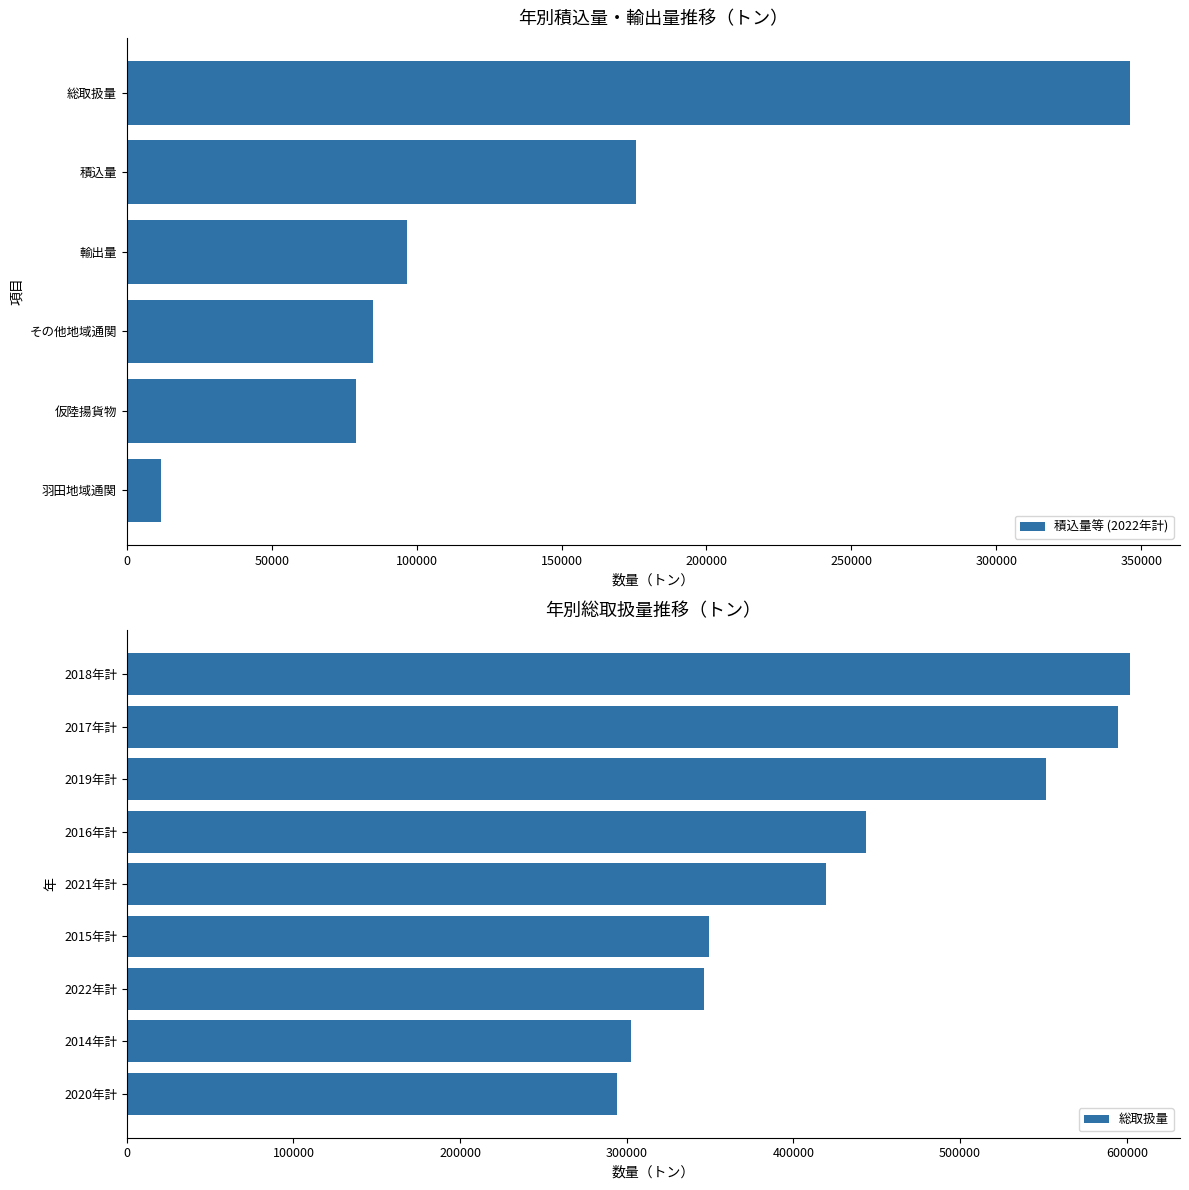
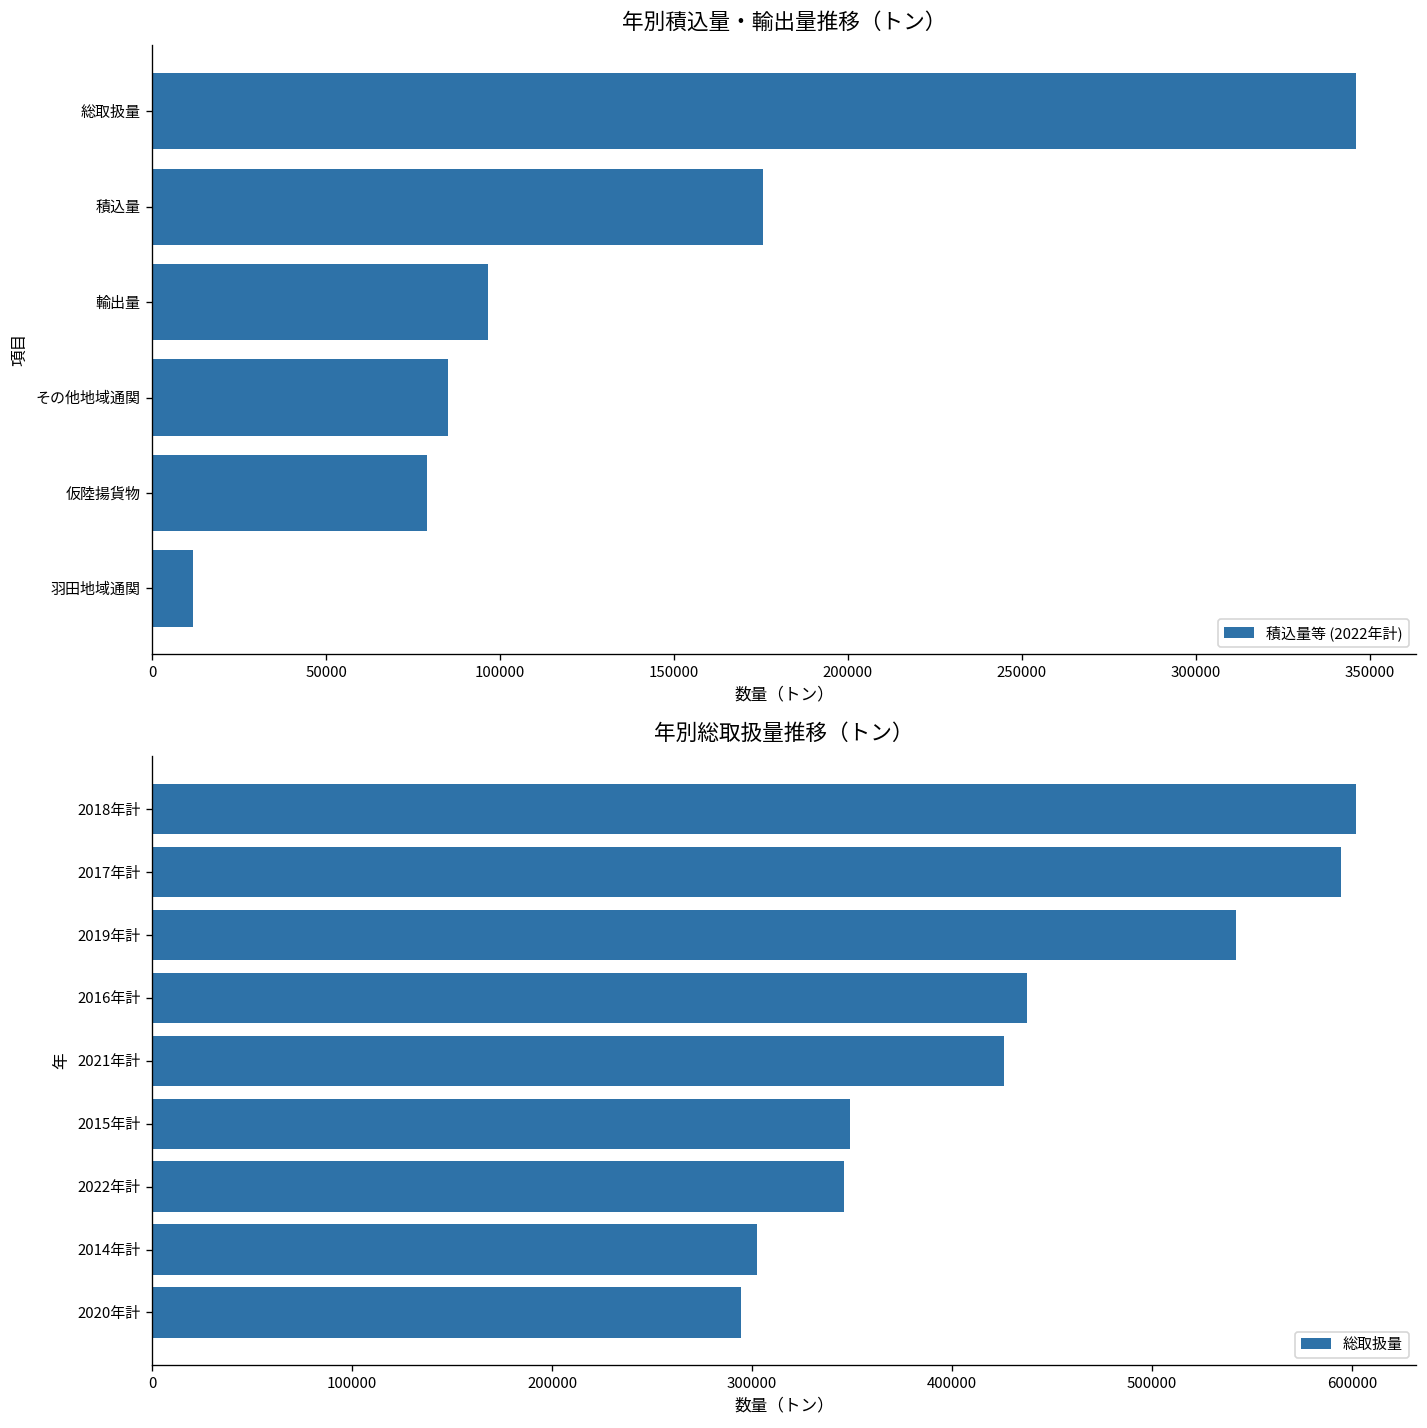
年別総取扱量推移（トン）, 2019年計: 551000 -> 542000
年別総取扱量推移（トン）, 2016年計: 443000 -> 438000
年別総取扱量推移（トン）, 2021年計: 419000 -> 426000
